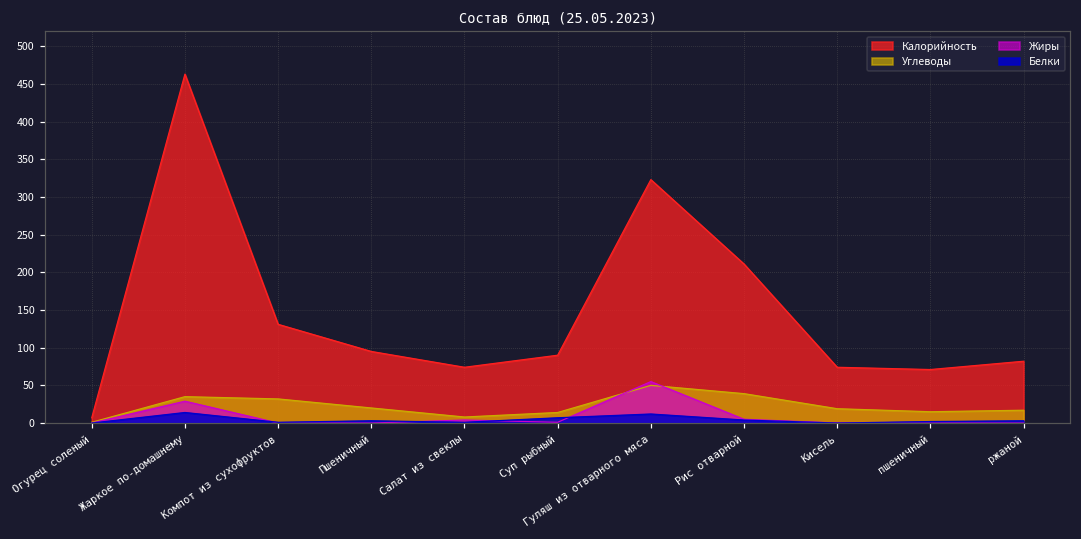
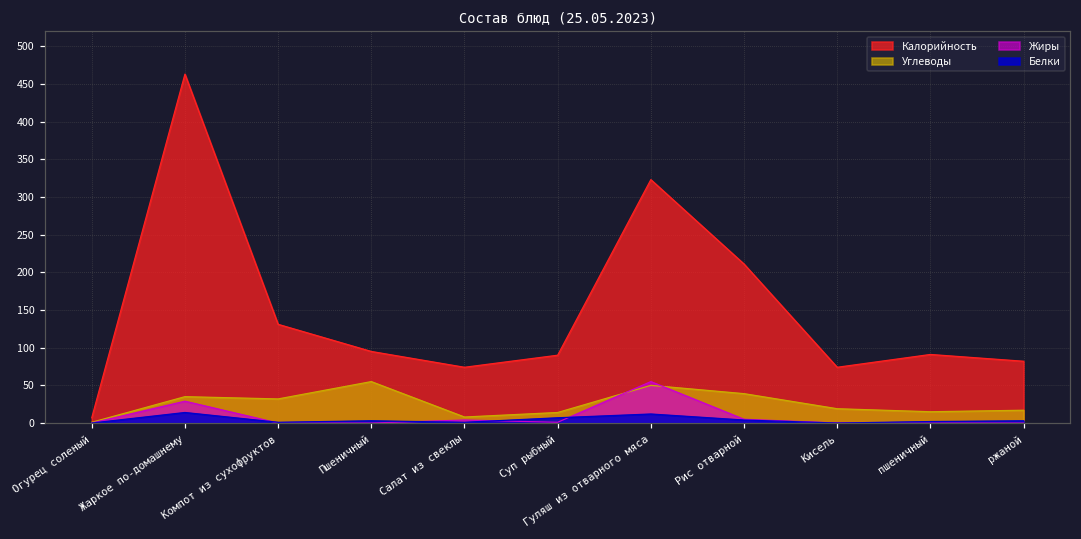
Углеводы, Пшеничный: 20 -> 60
Калорийность, пшеничный: 70 -> 90
